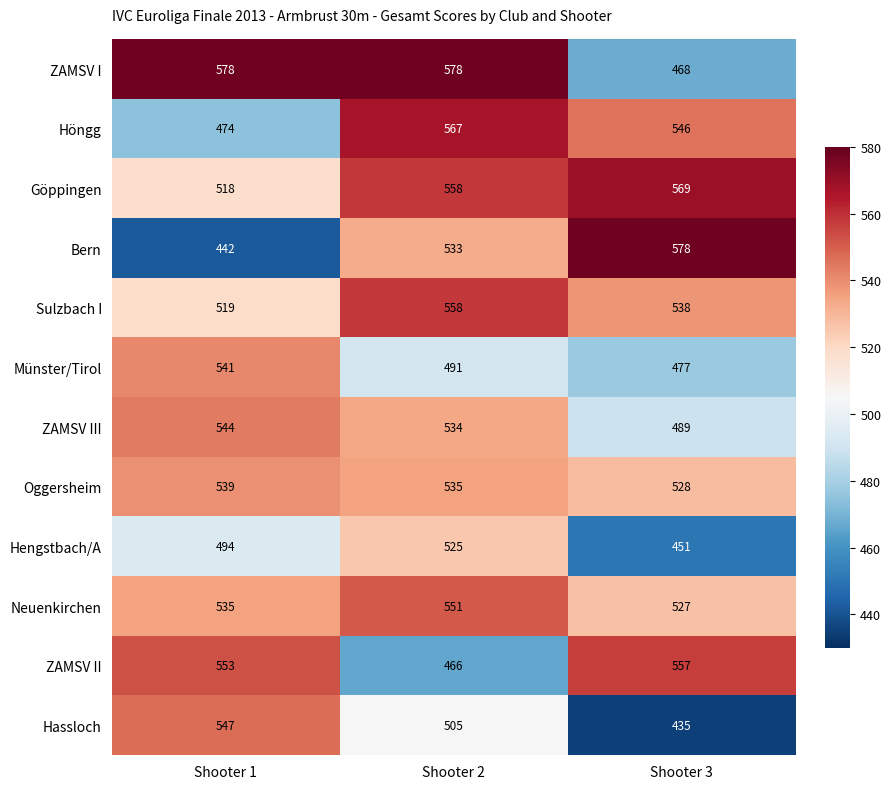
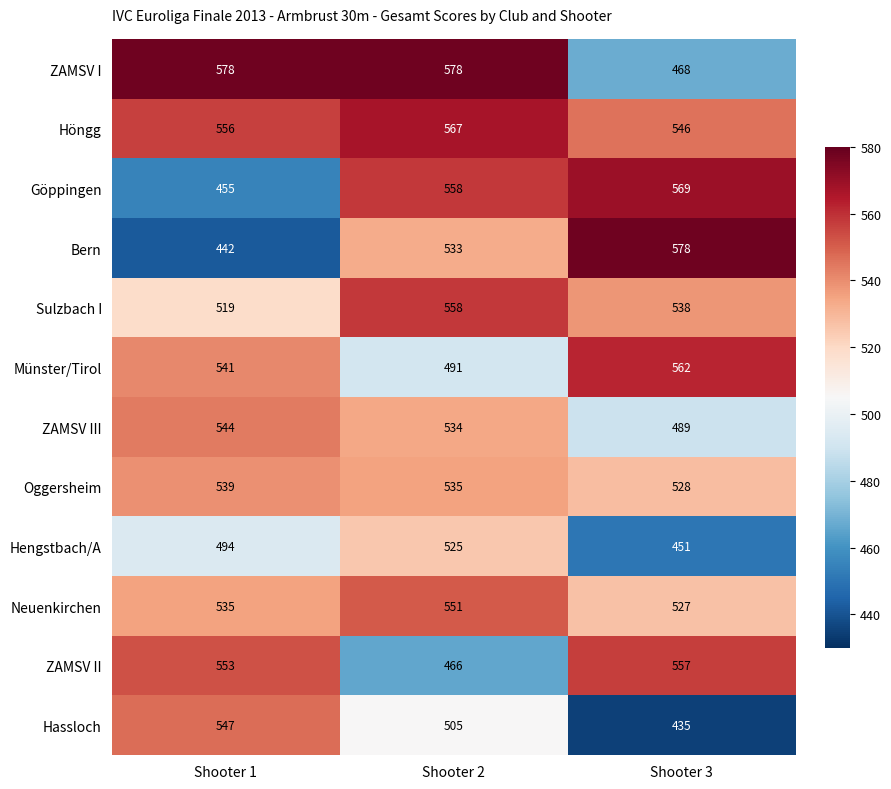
Höngg, Shooter 1: 474 -> 556
Göppingen, Shooter 1: 518 -> 455
Münster/Tirol, Shooter 3: 477 -> 562
